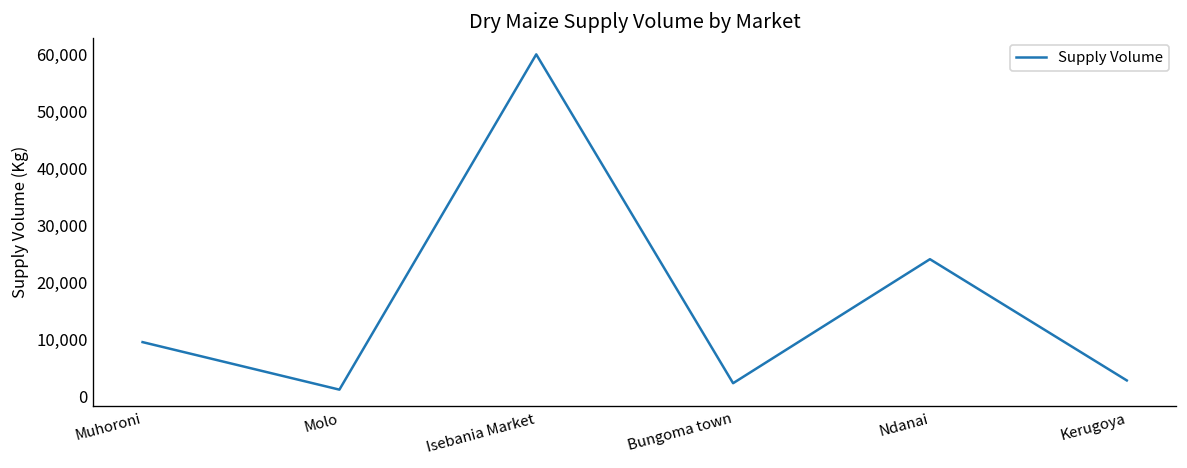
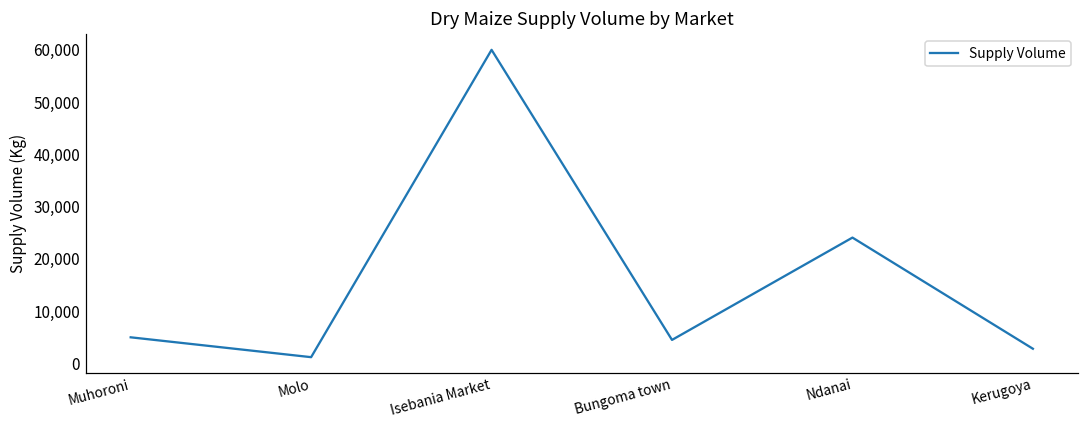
Muhoroni: 10,000 -> 5,000
Bungoma town: 2,000 -> 5,000
